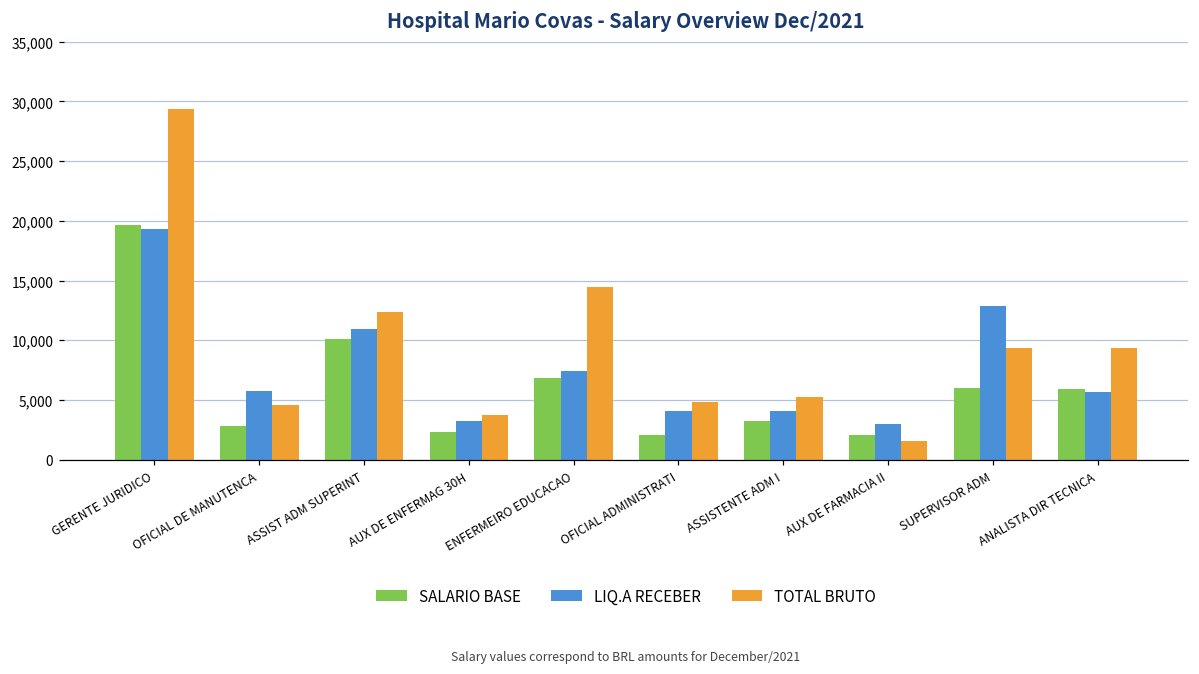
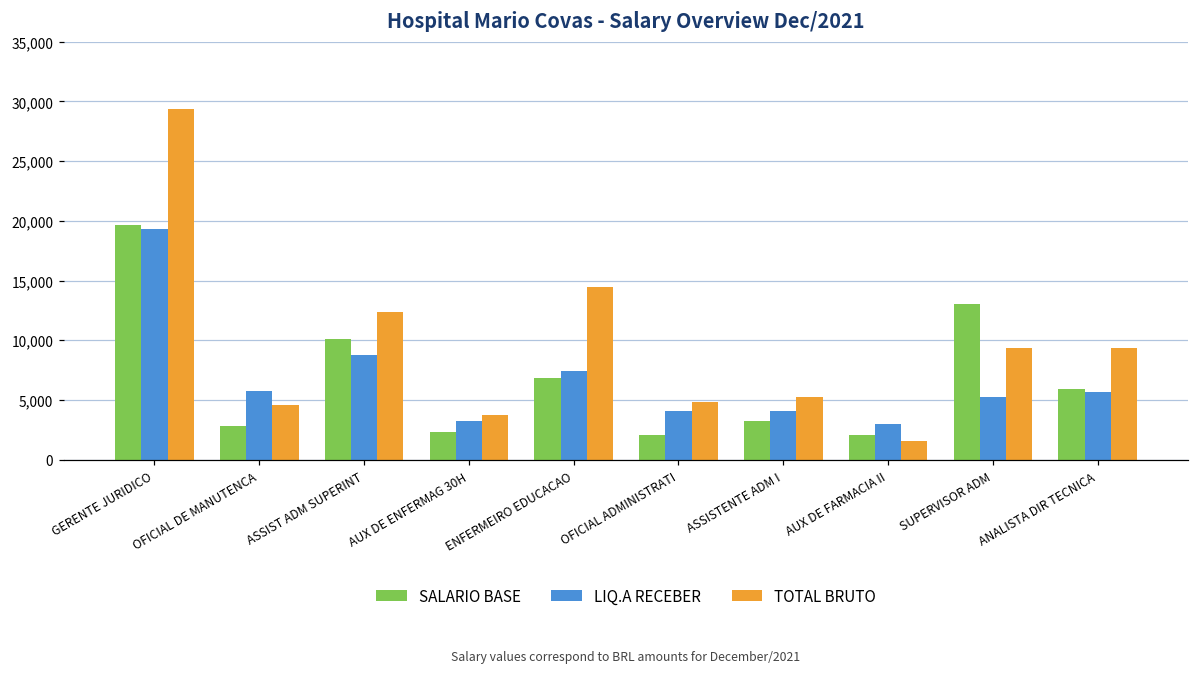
LIQ.A RECEBER, ASSIST ADM SUPERINT: 10,900 -> 8,700
SALARIO BASE, SUPERVISOR ADM: 6,000 -> 13,100
LIQ.A RECEBER, SUPERVISOR ADM: 12,900 -> 5,200
